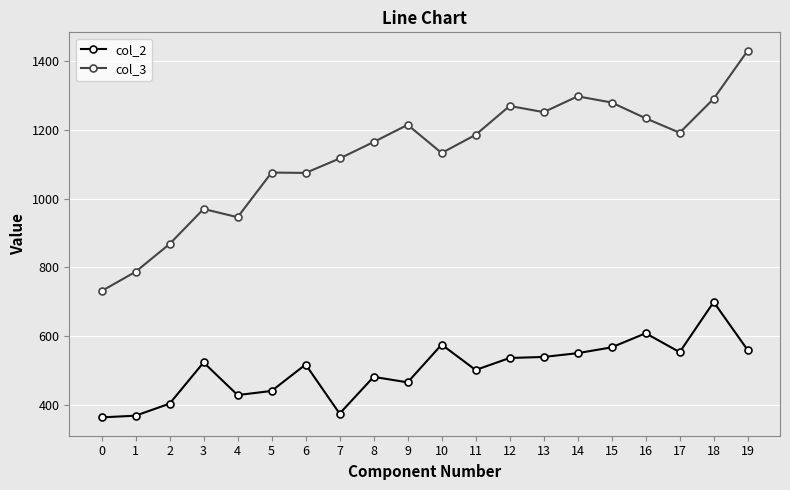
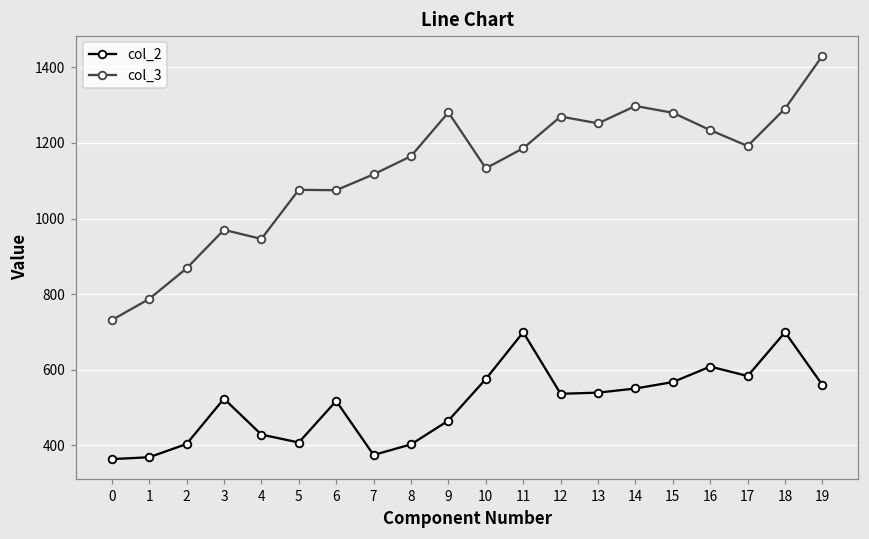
col_2, 5: 440 -> 410
col_2, 8: 480 -> 400
col_3, 9: 1220 -> 1280
col_2, 11: 500 -> 700
col_2, 17: 550 -> 580
